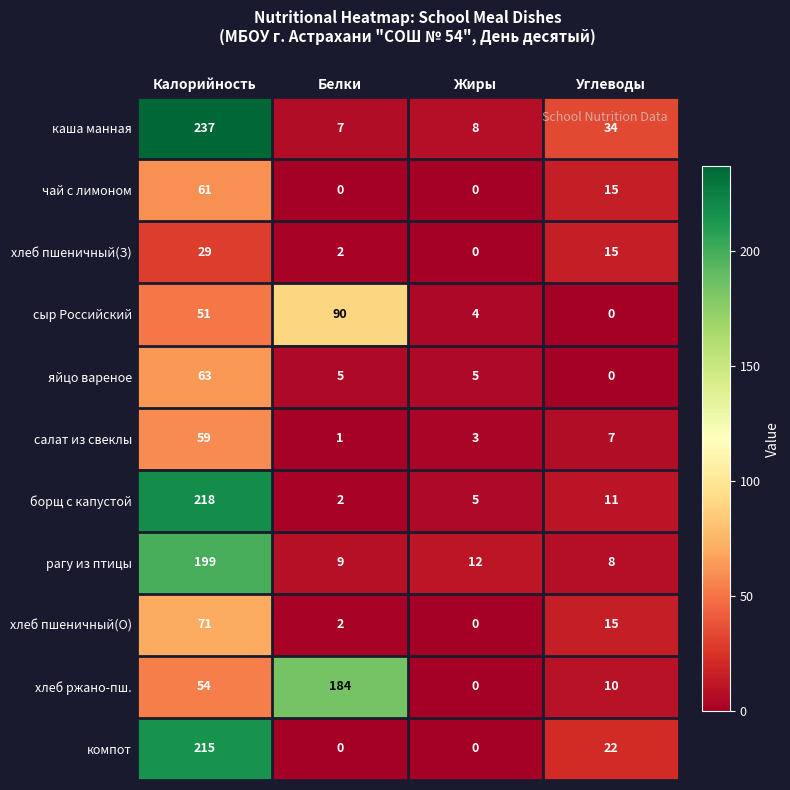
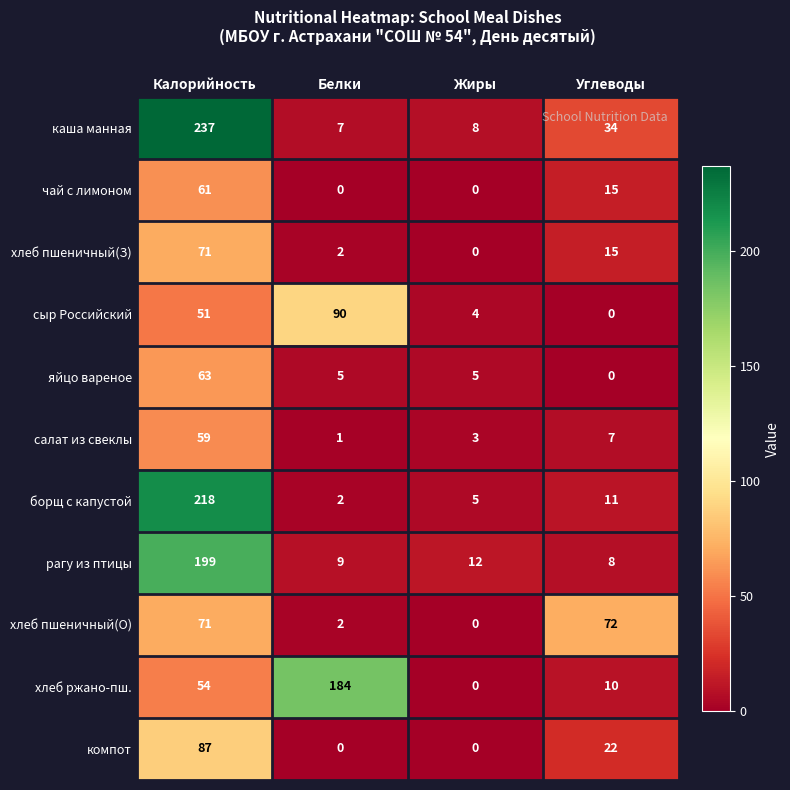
хлеб пшеничный(З), Калорийность: 29 -> 71
хлеб пшеничный(О), Углеводы: 15 -> 72
компот, Калорийность: 215 -> 87
